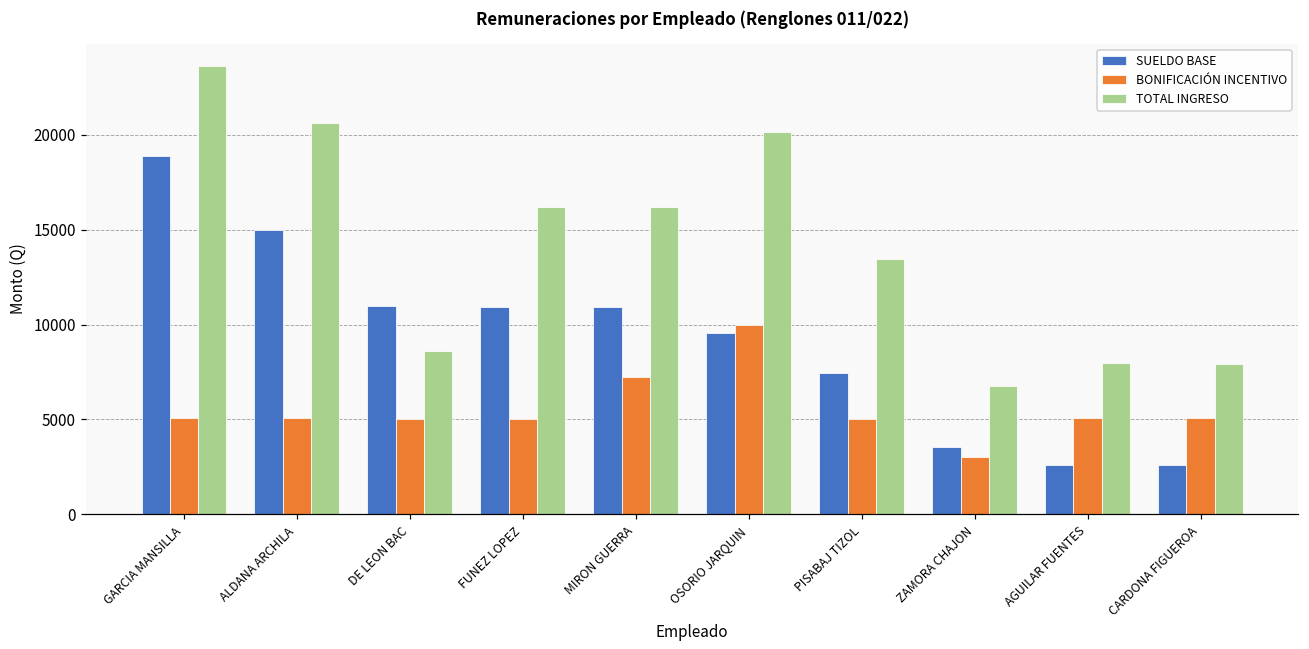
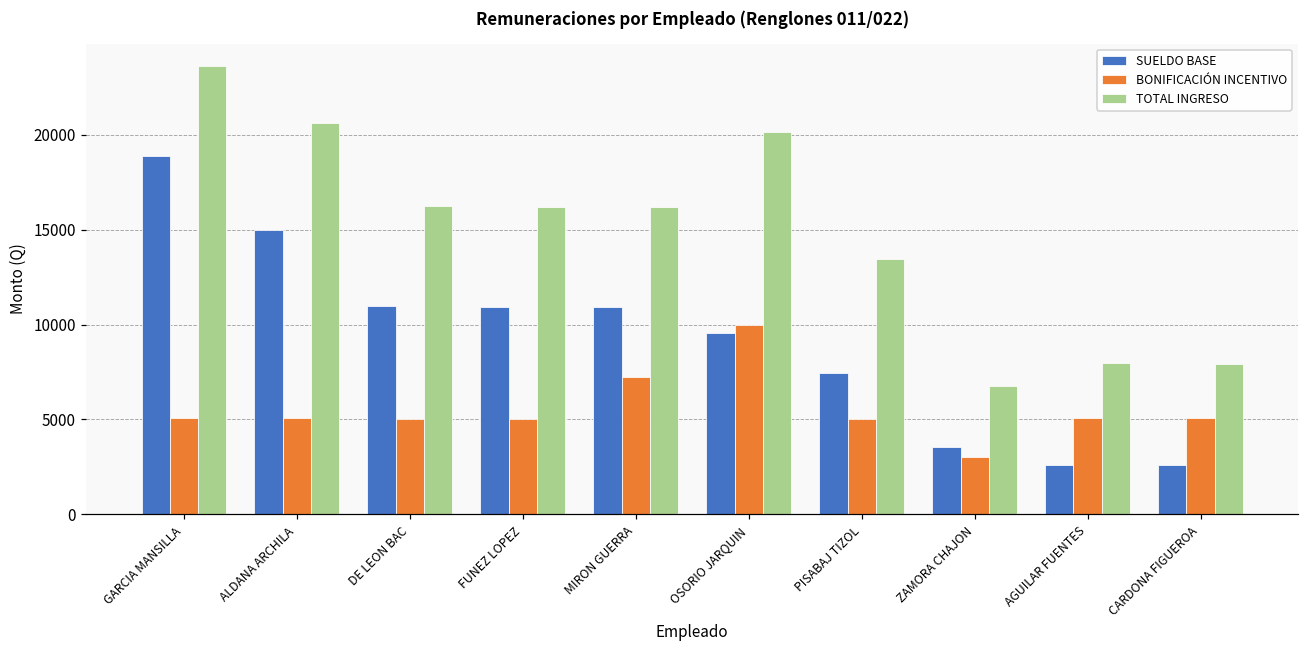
TOTAL INGRESO, DE LEON BAC: 8600 -> 16300
